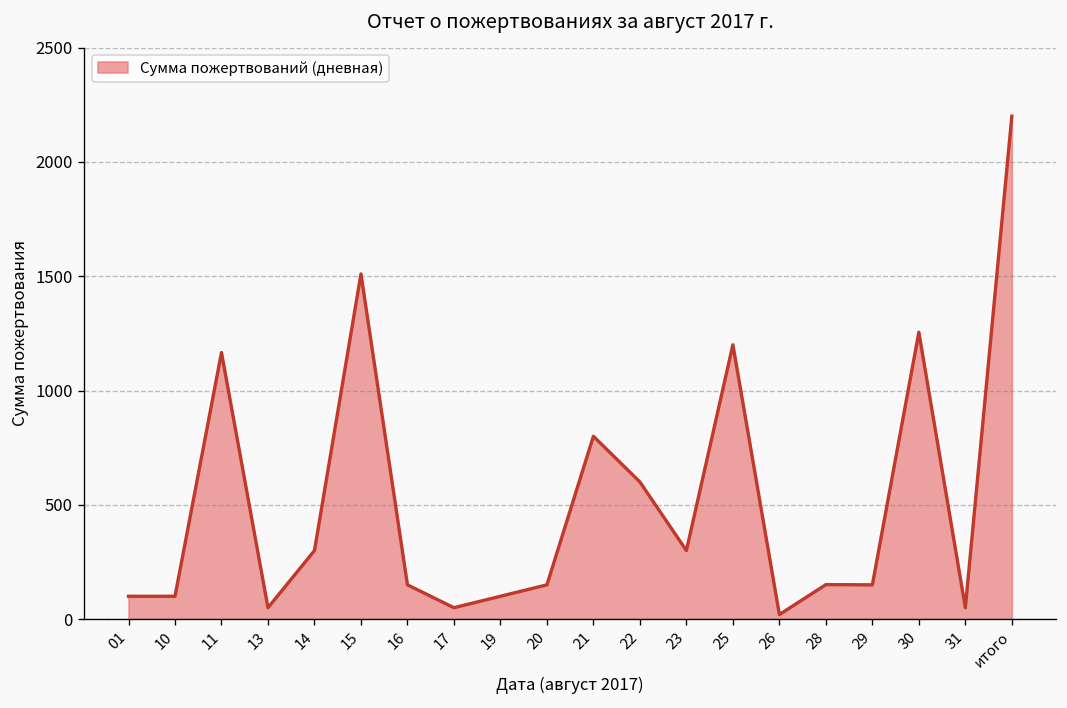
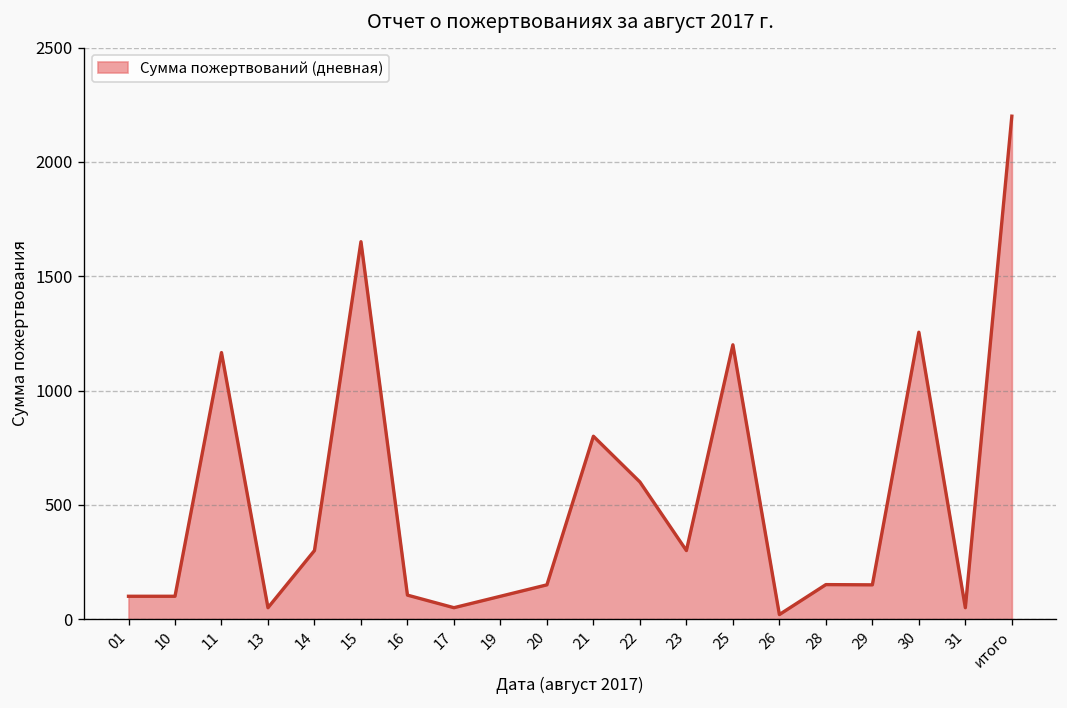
15: 1510 -> 1650
16: 150 -> 110
